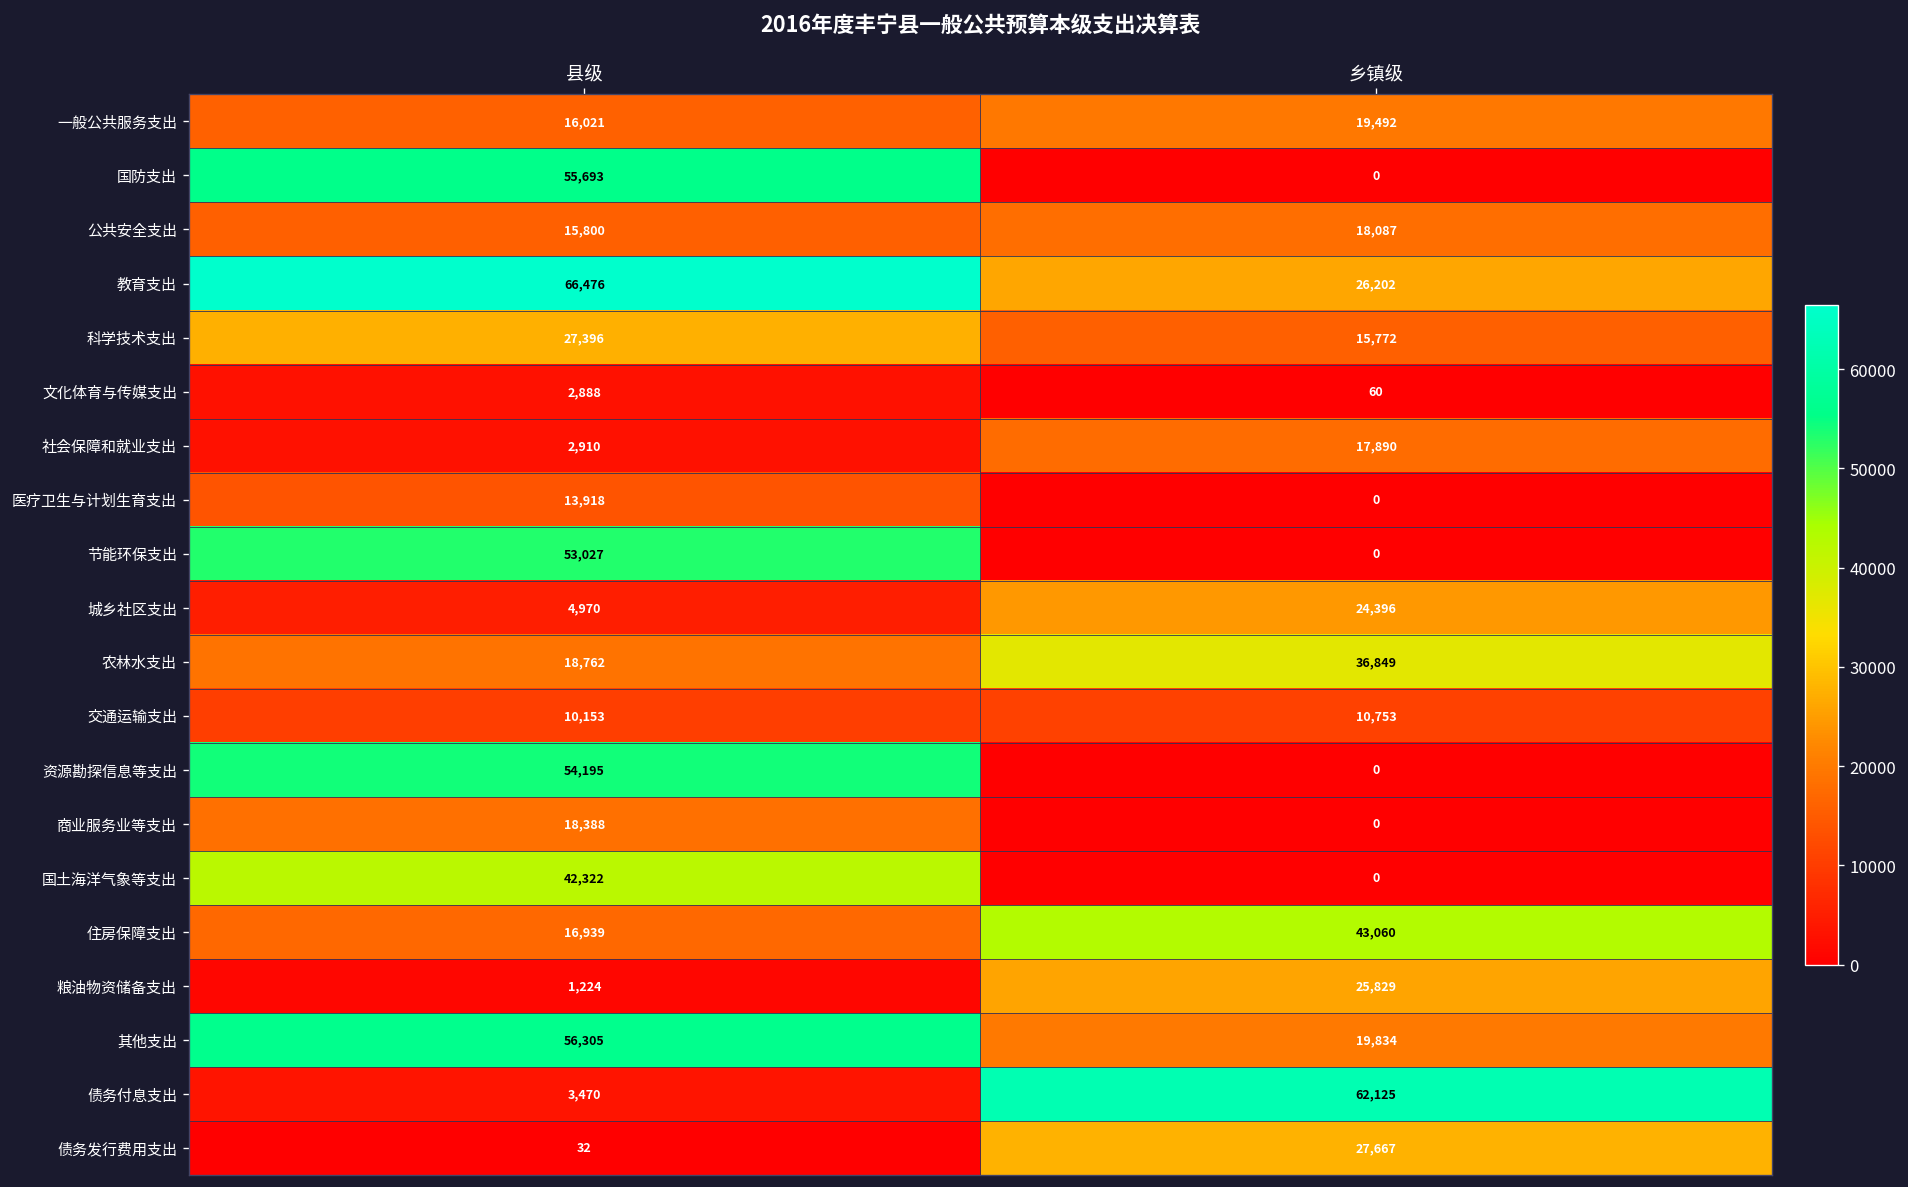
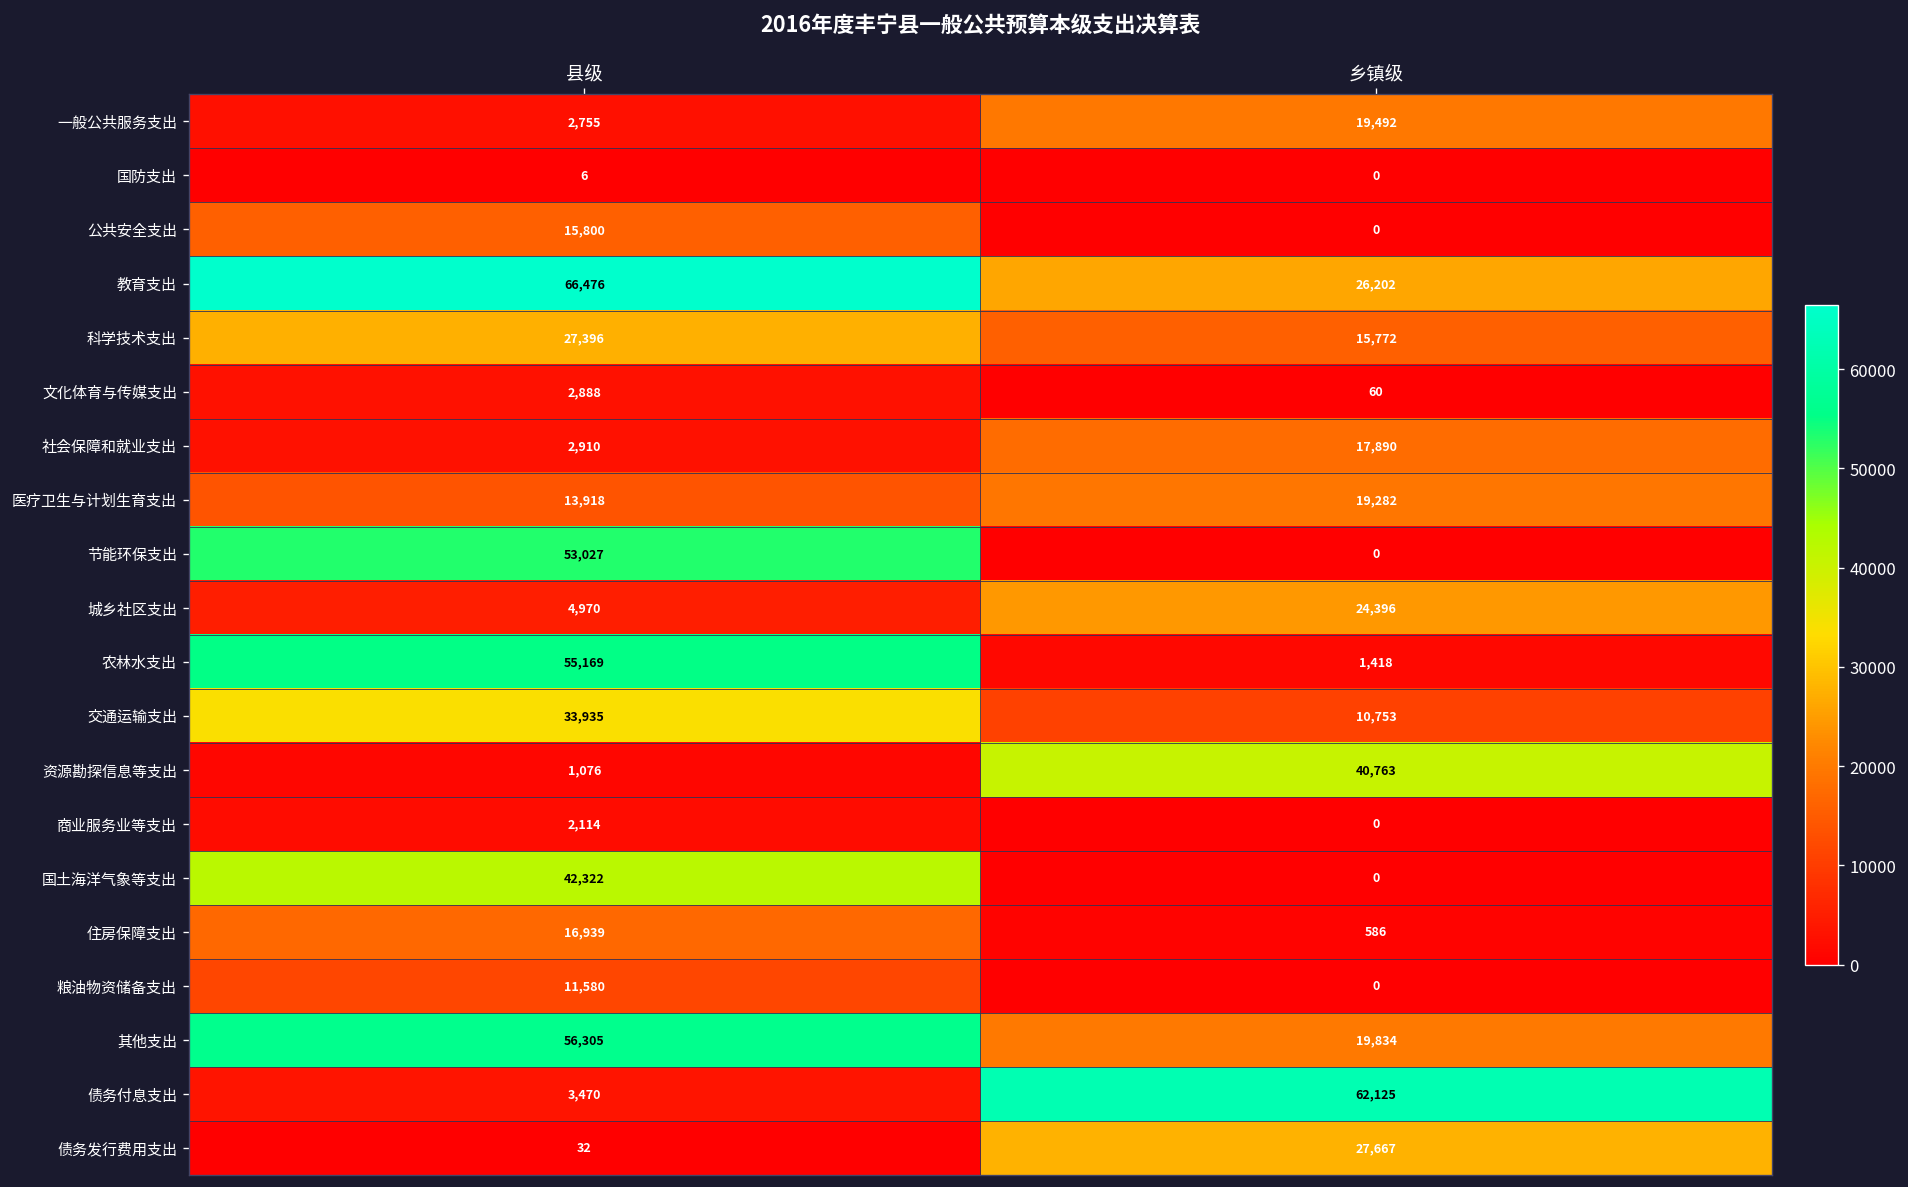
一般公共服务支出, 县级: 16,021 -> 2,755
国防支出, 县级: 55,693 -> 6
公共安全支出, 乡镇级: 18,087 -> 0
医疗卫生与计划生育支出, 乡镇级: 0 -> 19,282
农林水支出, 县级: 18,762 -> 55,169
农林水支出, 乡镇级: 36,849 -> 1,418
交通运输支出, 县级: 10,153 -> 33,935
资源勘探信息等支出, 县级: 54,195 -> 1,076
资源勘探信息等支出, 乡镇级: 0 -> 40,763
商业服务业等支出, 县级: 18,388 -> 2,114
住房保障支出, 乡镇级: 43,060 -> 586
粮油物资储备支出, 县级: 1,224 -> 11,580
粮油物资储备支出, 乡镇级: 25,829 -> 0
